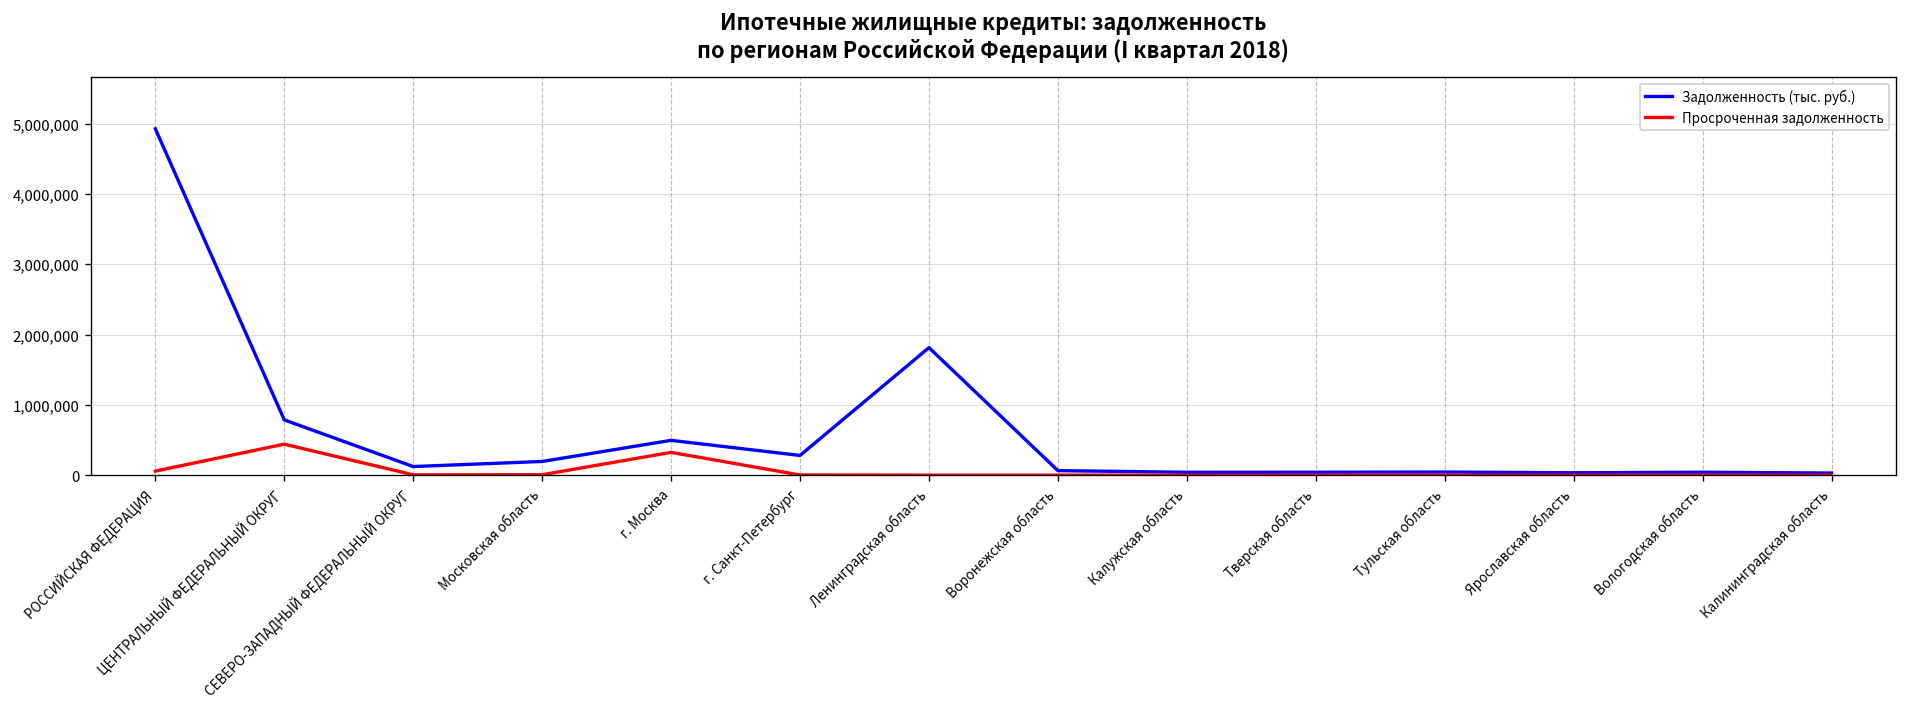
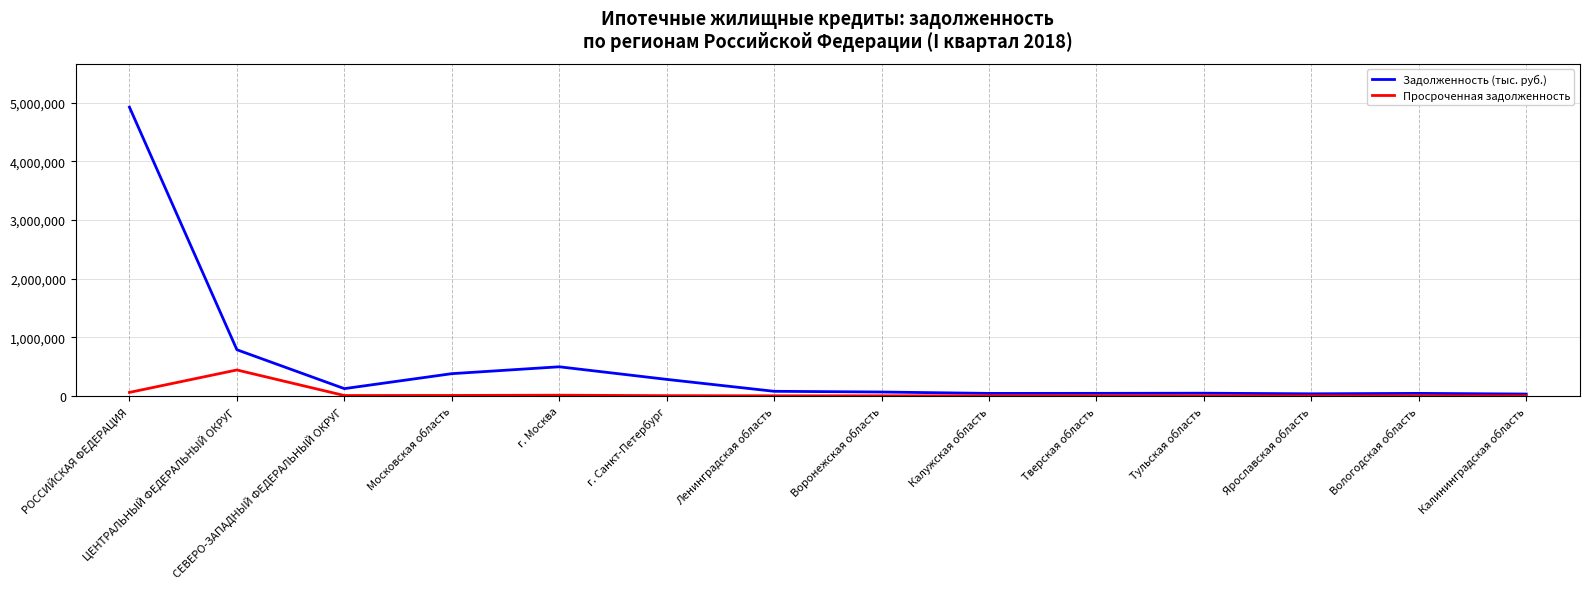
Задолженность (тыс. руб.), Московская область: 200,000 -> 400,000
Просроченная задолженность, г. Москва: 300,000 -> 0
Задолженность (тыс. руб.), Ленинградская область: 1,800,000 -> 100,000
